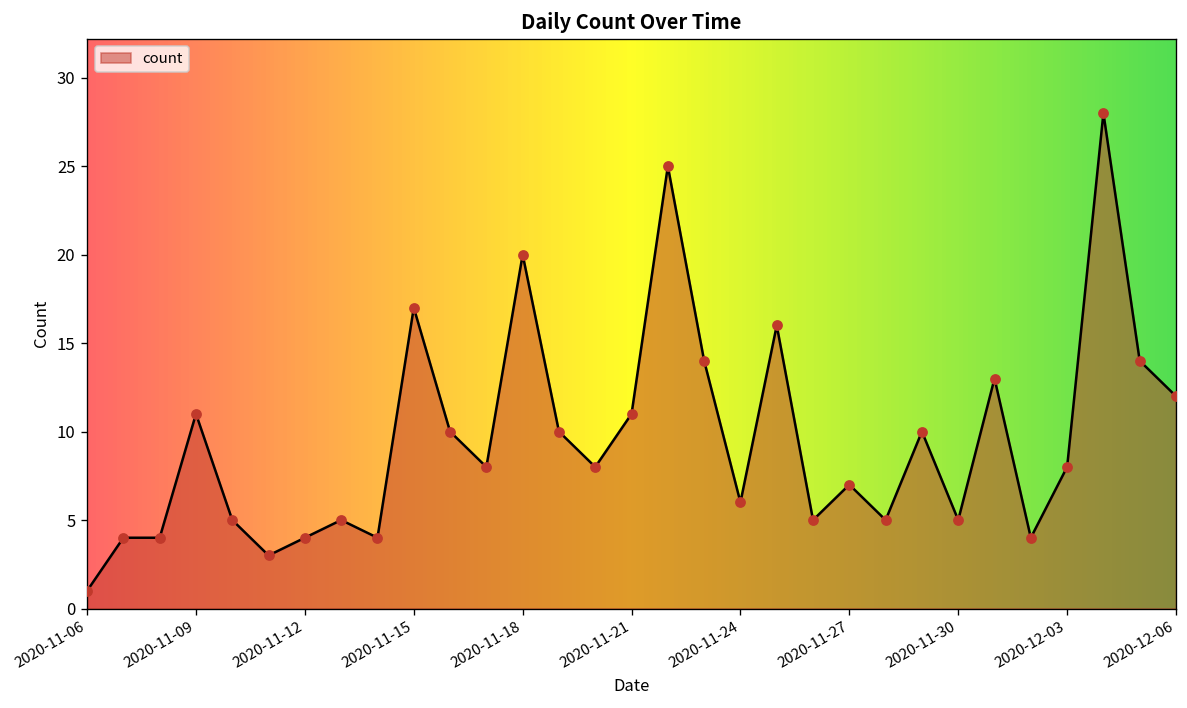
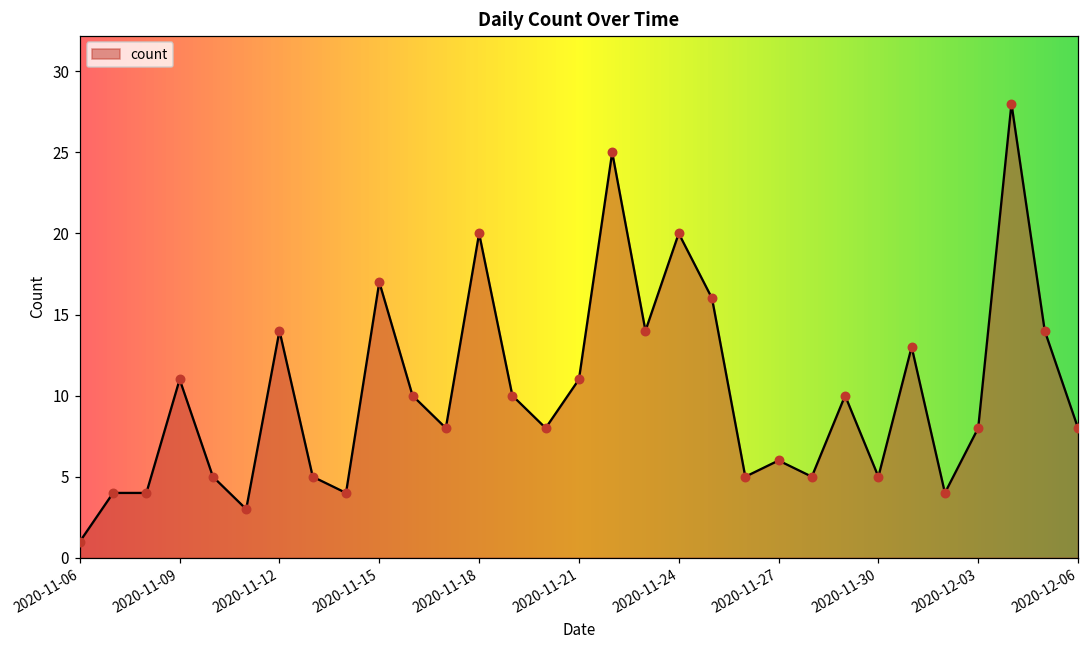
2020-11-12: 4 -> 14
2020-11-24: 6 -> 20
2020-11-27: 7 -> 6
2020-12-06: 12 -> 8
